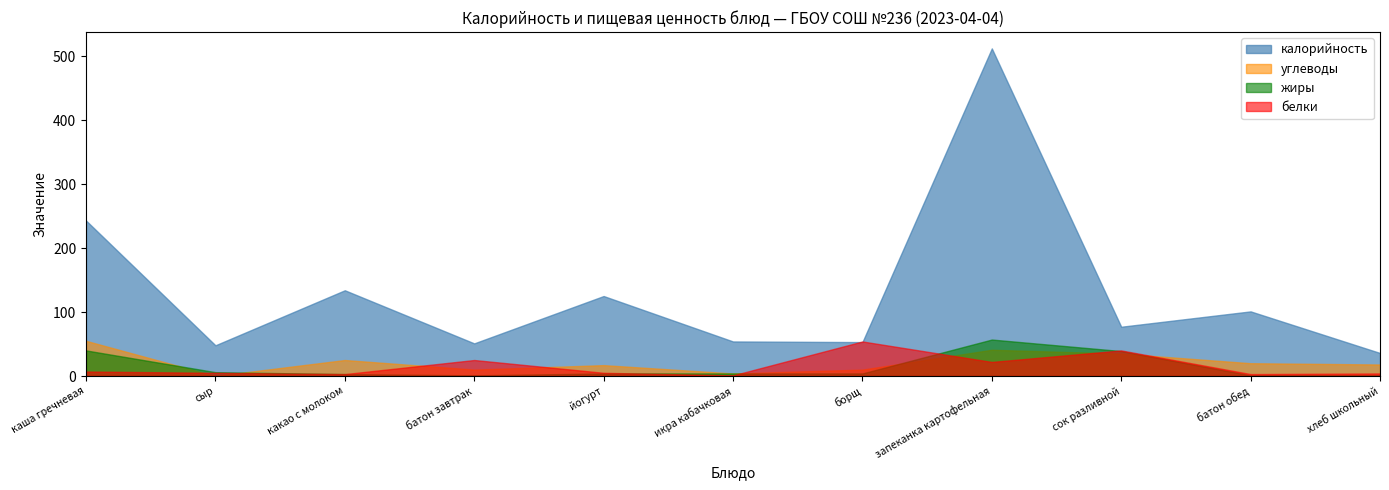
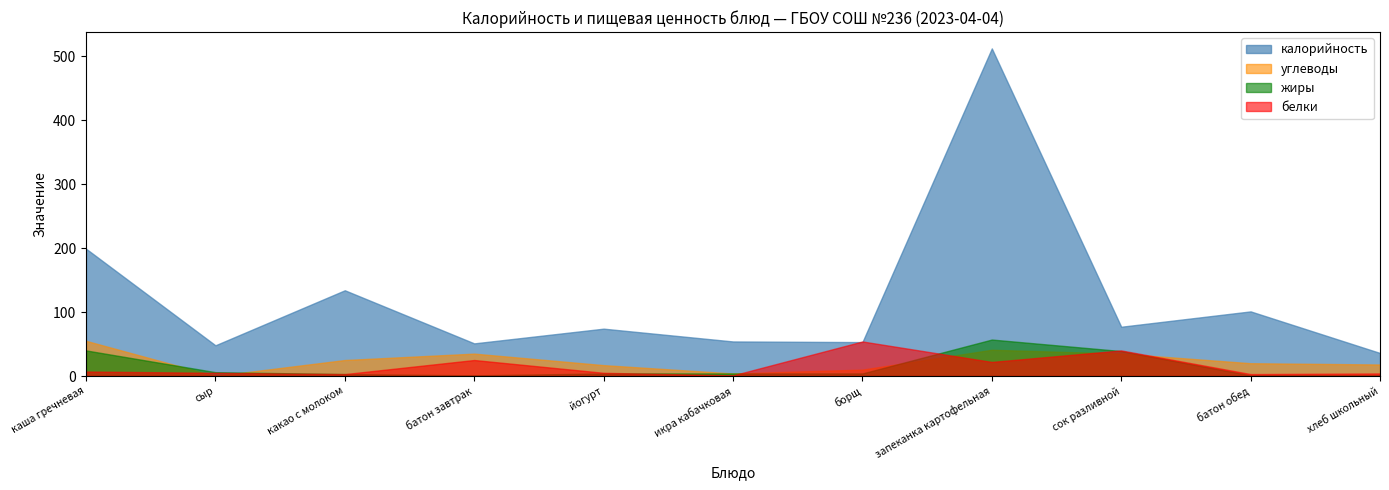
калорийность, каша гречневая: 240 -> 200
углеводы, батон завтрак: 10 -> 40
калорийность, йогурт: 130 -> 70
